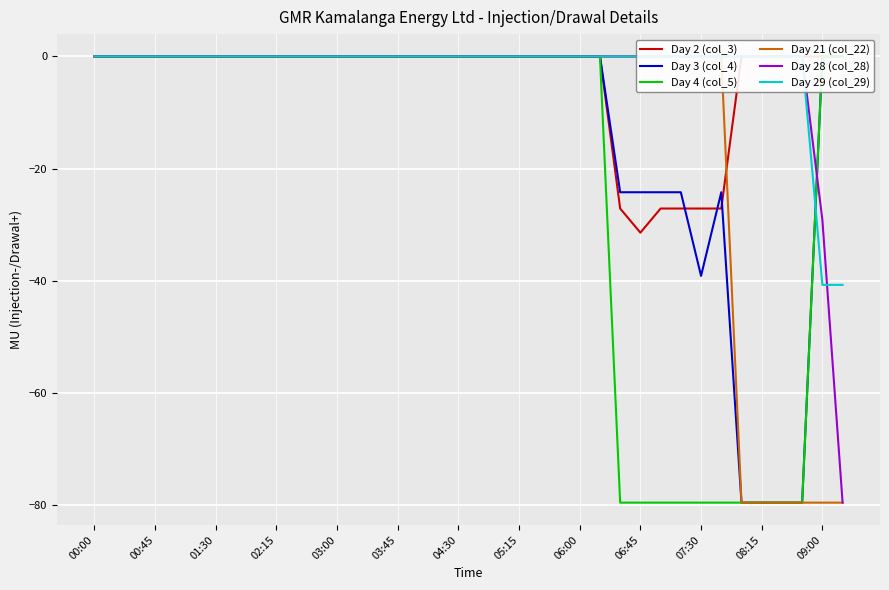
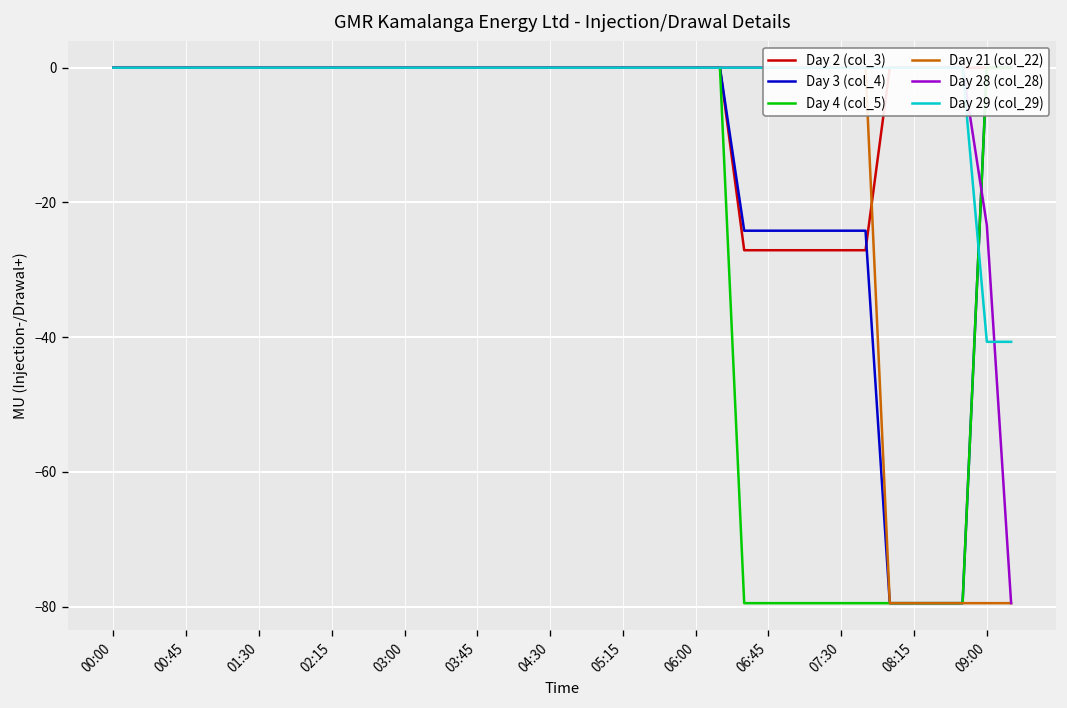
Day 2 (col_3), 06:45: -31 -> -27
Day 3 (col_4), 07:30: -39 -> -24
Day 28 (col_28), 09:00: -29 -> -23
